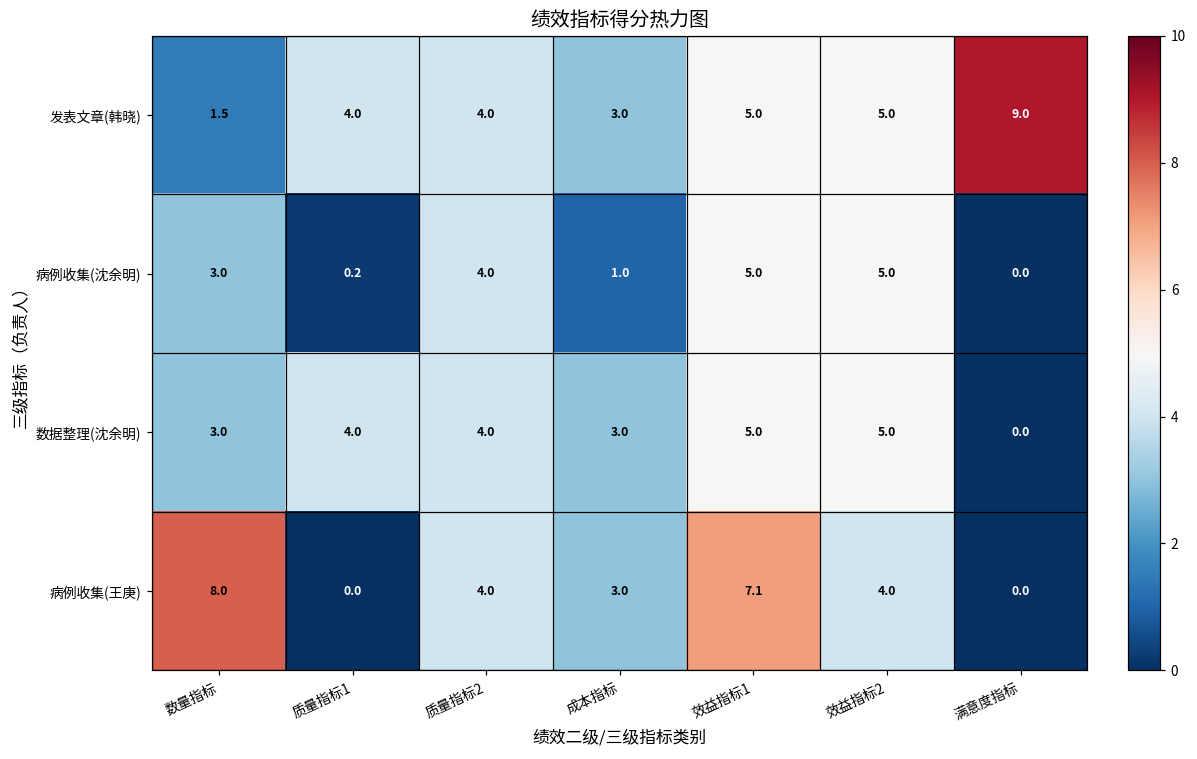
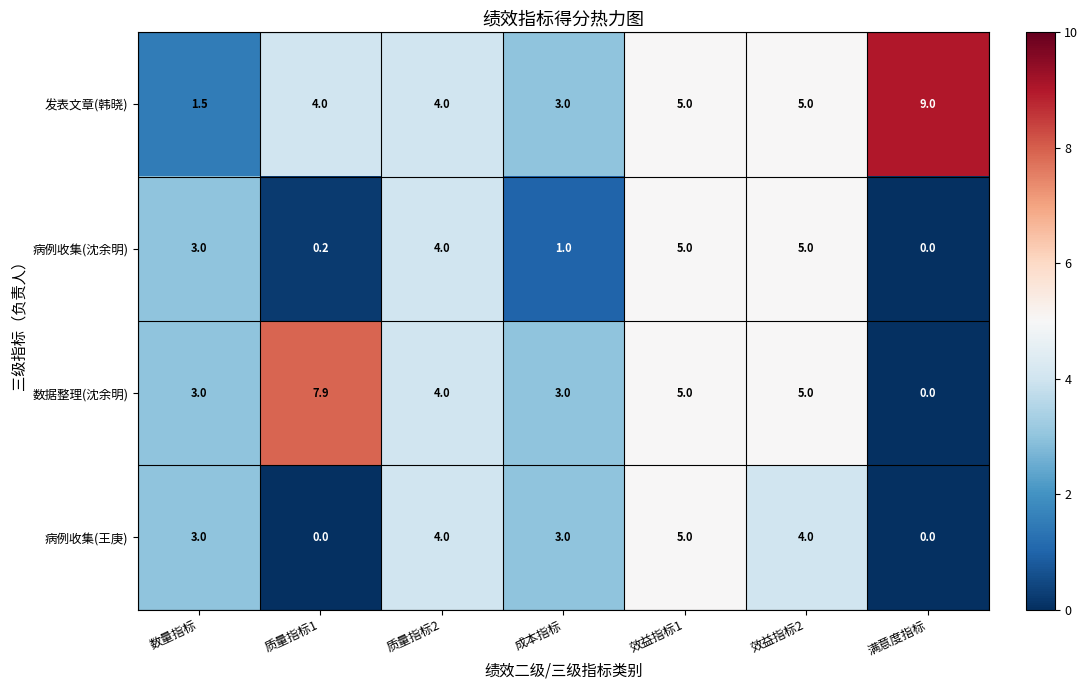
数据整理(沈余明), 质量指标1: 4.0 -> 7.9
病例收集(王庚), 数量指标: 8.0 -> 3.0
病例收集(王庚), 效益指标1: 7.1 -> 5.0
